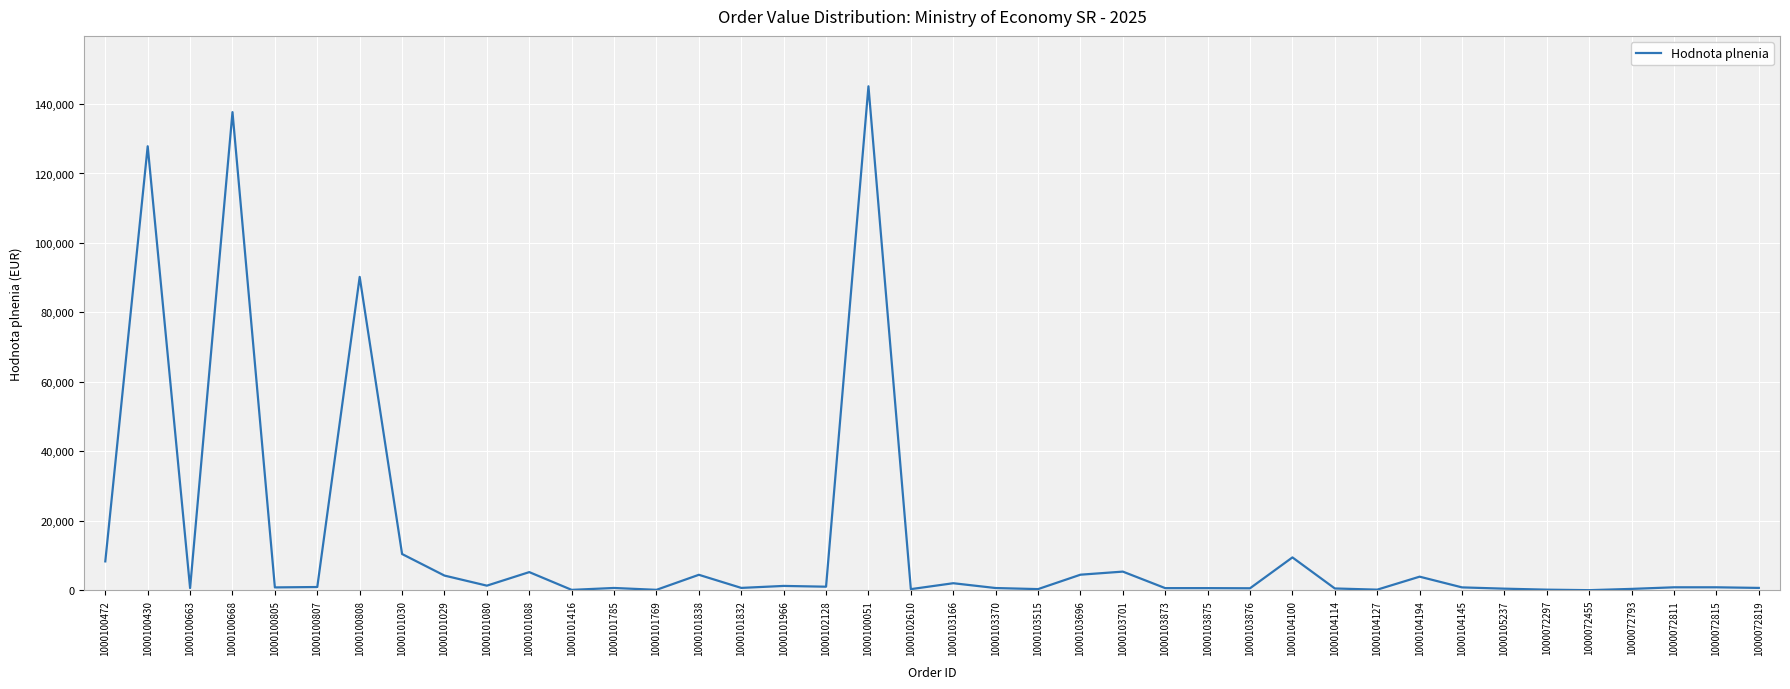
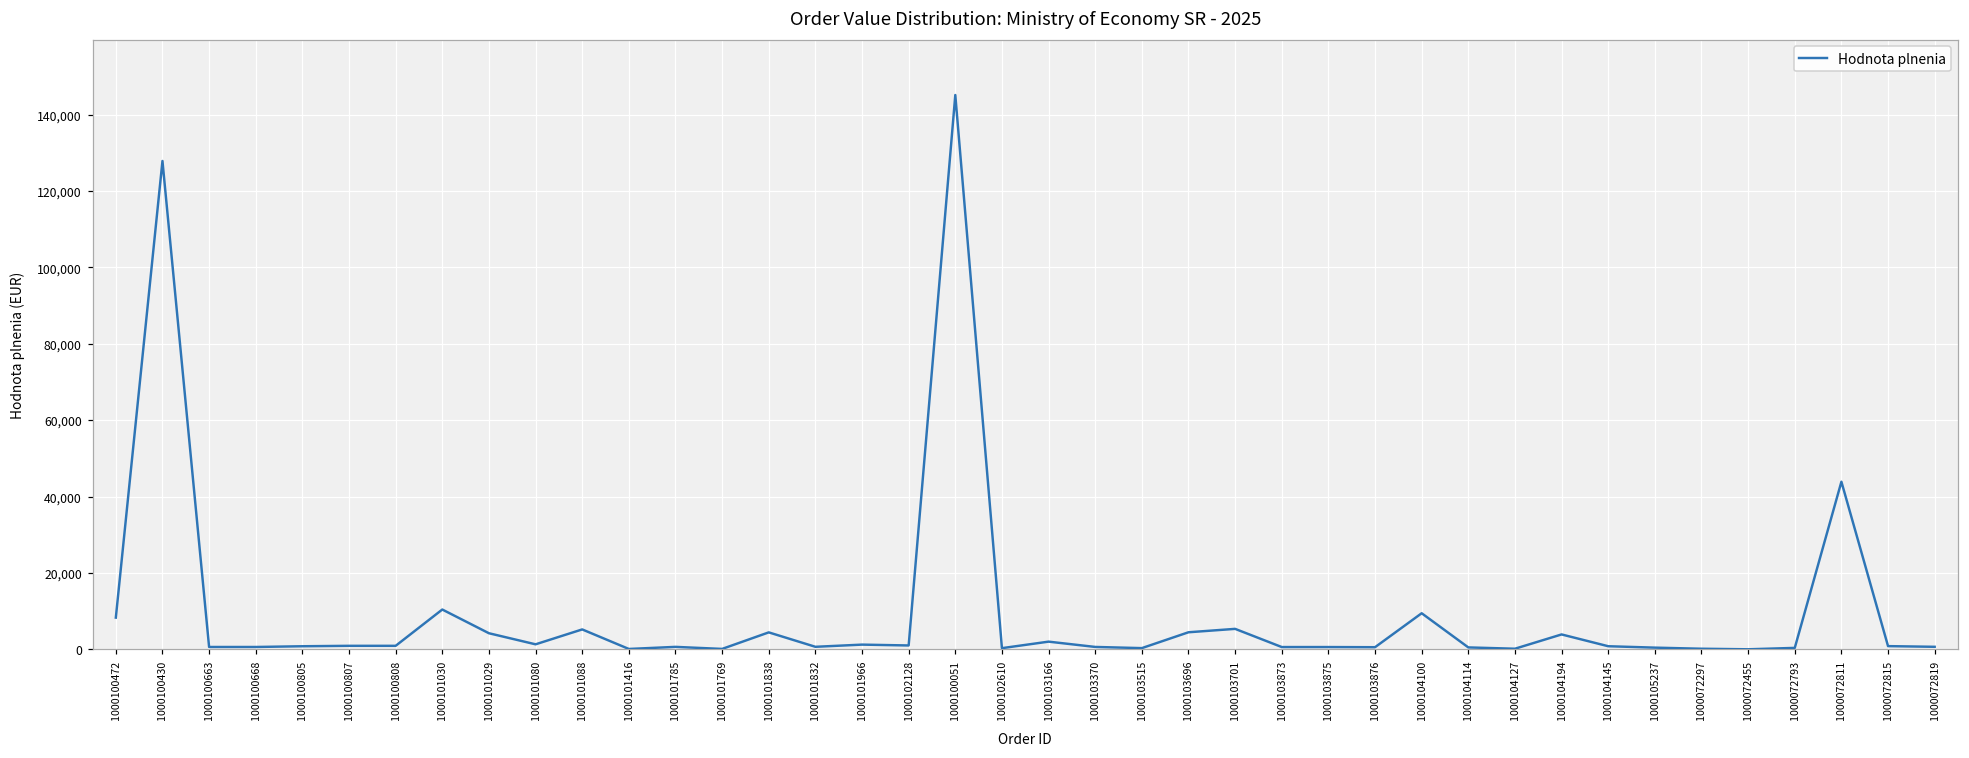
1000100668: 138,000 -> 1,000
1000100808: 90,000 -> 1,000
1000072811: 1,000 -> 44,000
